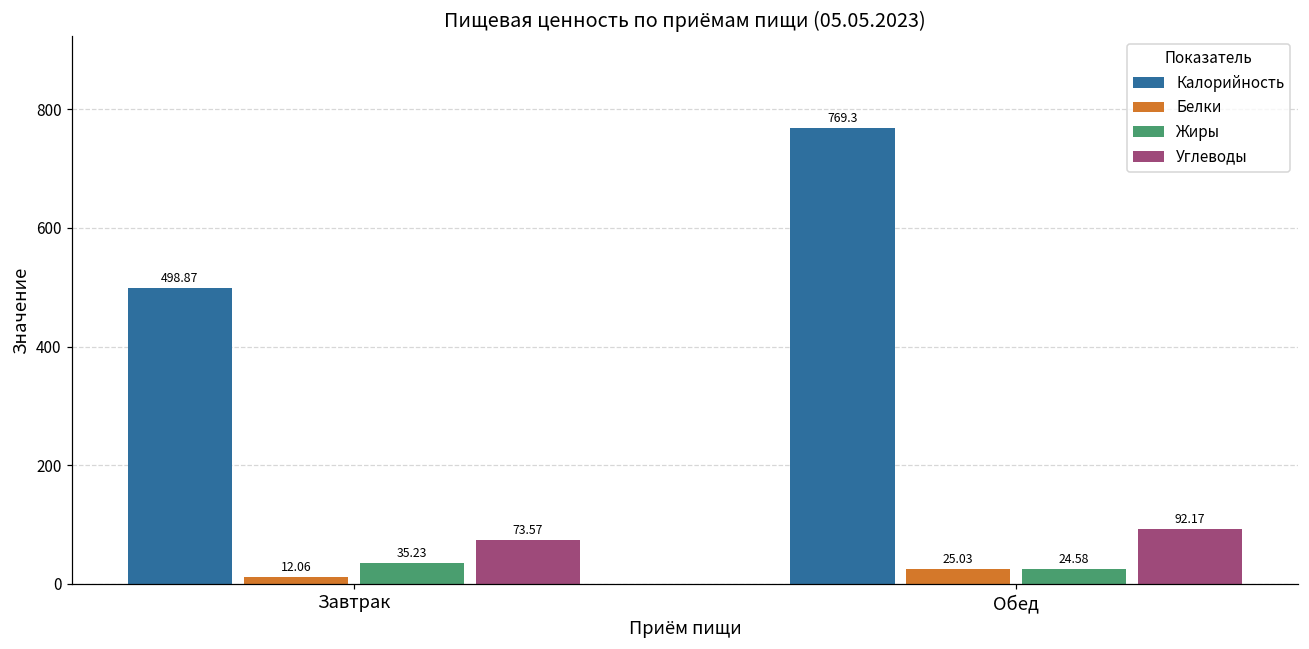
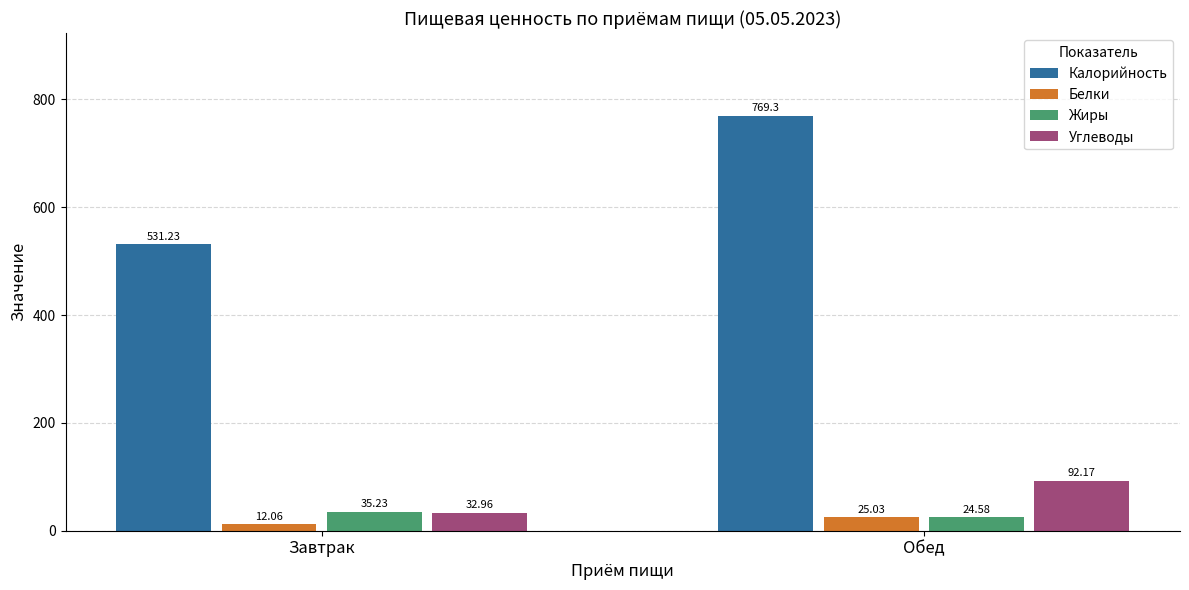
Калорийность, Завтрак: 498.87 -> 531.23
Углеводы, Завтрак: 73.57 -> 32.96
